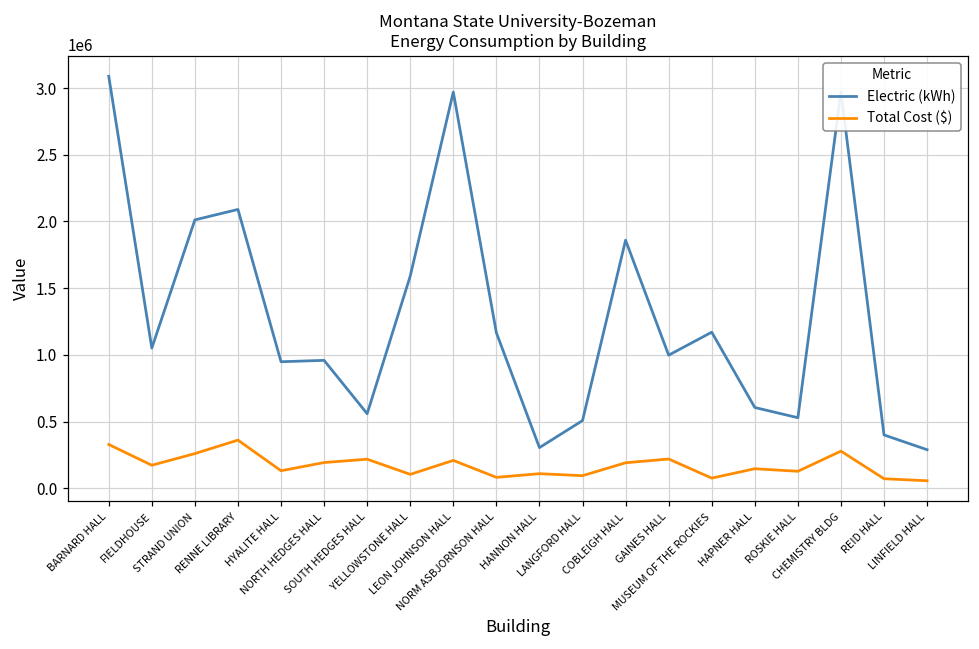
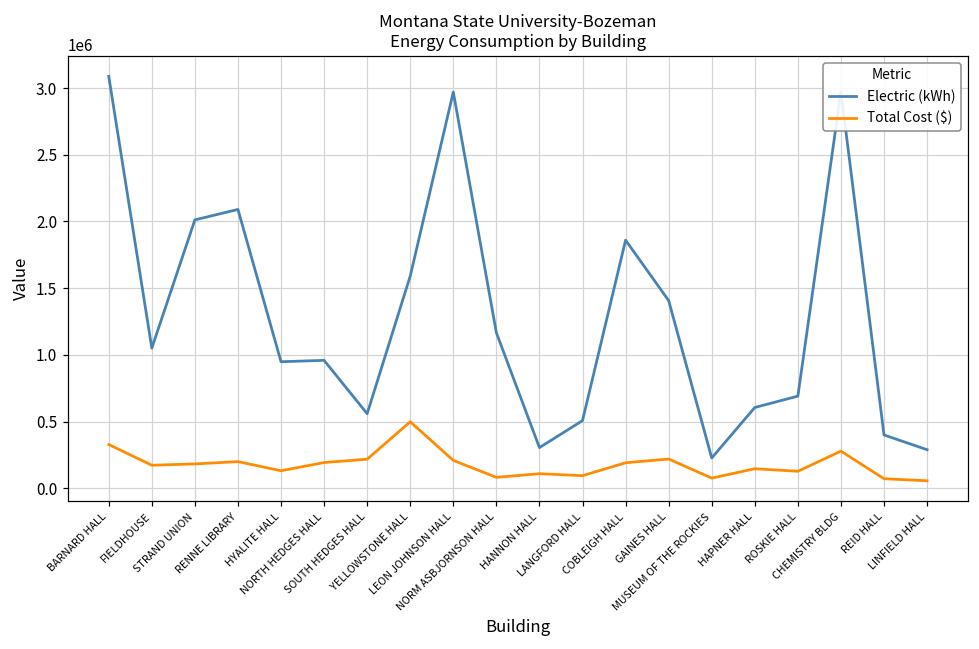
Total Cost ($), STRAND UNION: 260000 -> 180000
Total Cost ($), RENNE LIBRARY: 360000 -> 200000
Total Cost ($), YELLOWSTONE HALL: 100000 -> 500000
Electric (kWh), GAINES HALL: 1000000 -> 1410000
Electric (kWh), MUSEUM OF THE ROCKIES: 1170000 -> 230000
Electric (kWh), ROSKIE HALL: 530000 -> 690000
